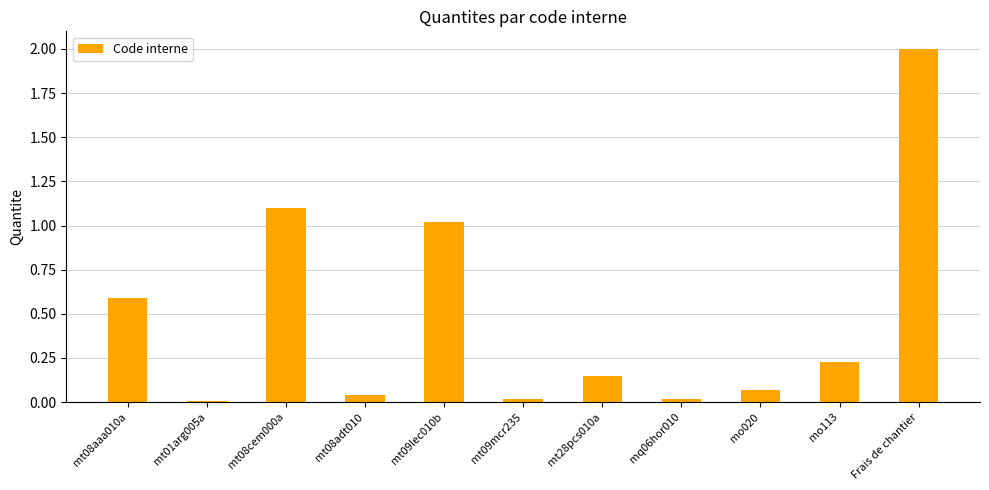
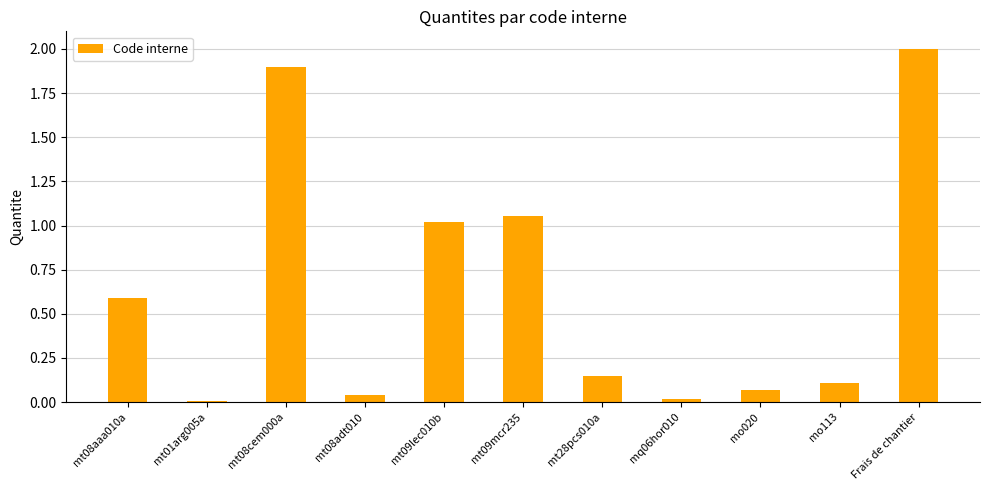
mt08cem000a: 1.1 -> 1.9
mt09mcr235: 0.02 -> 1.06
mo113: 0.22 -> 0.11
